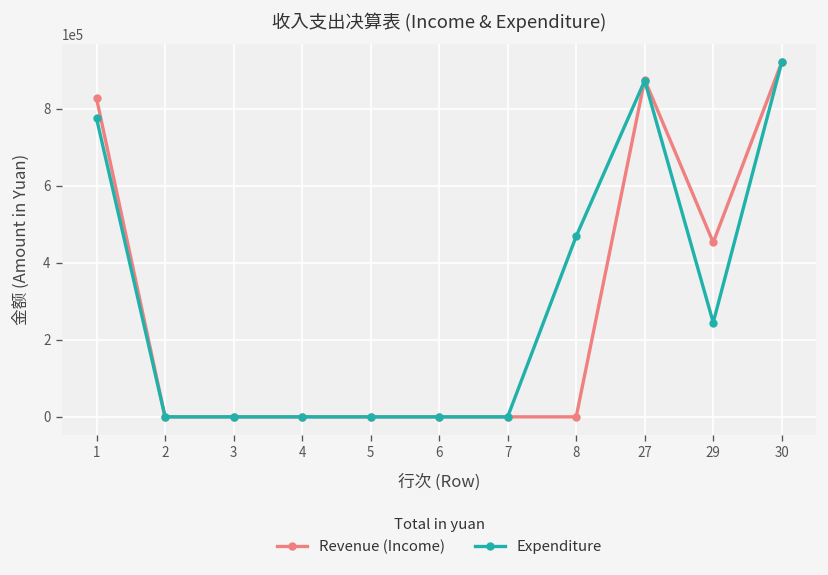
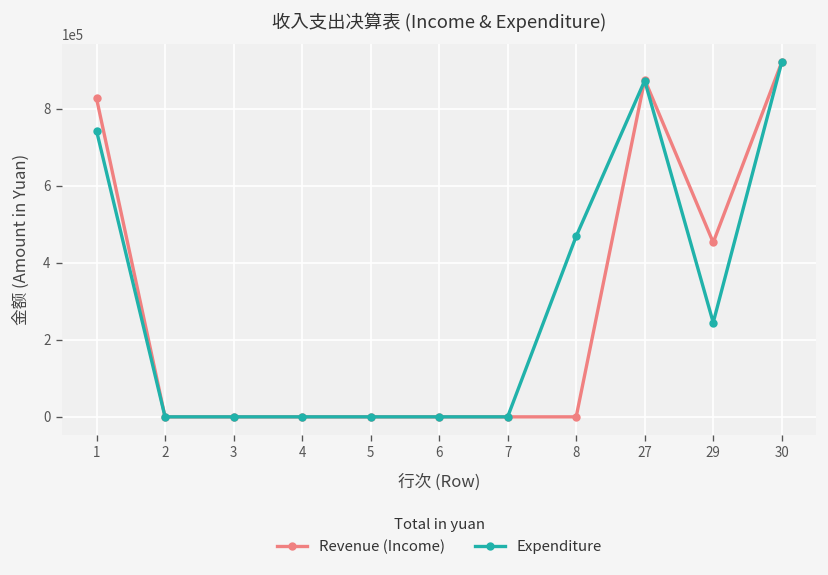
Expenditure, 1: 770000 -> 740000
